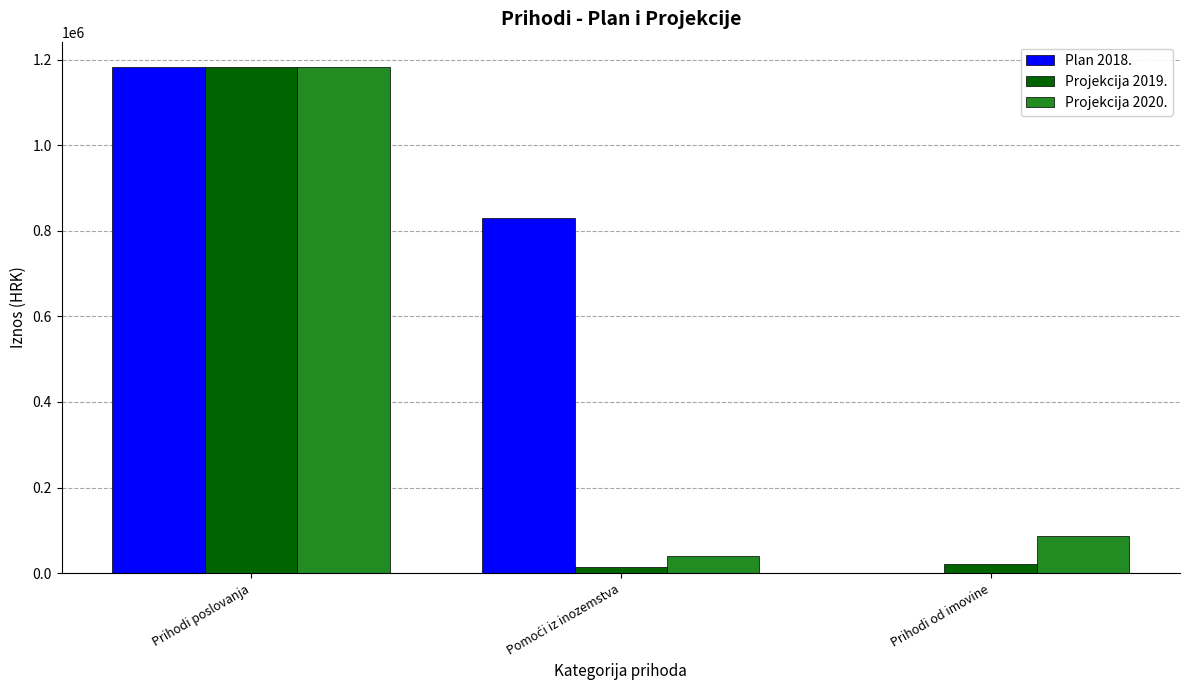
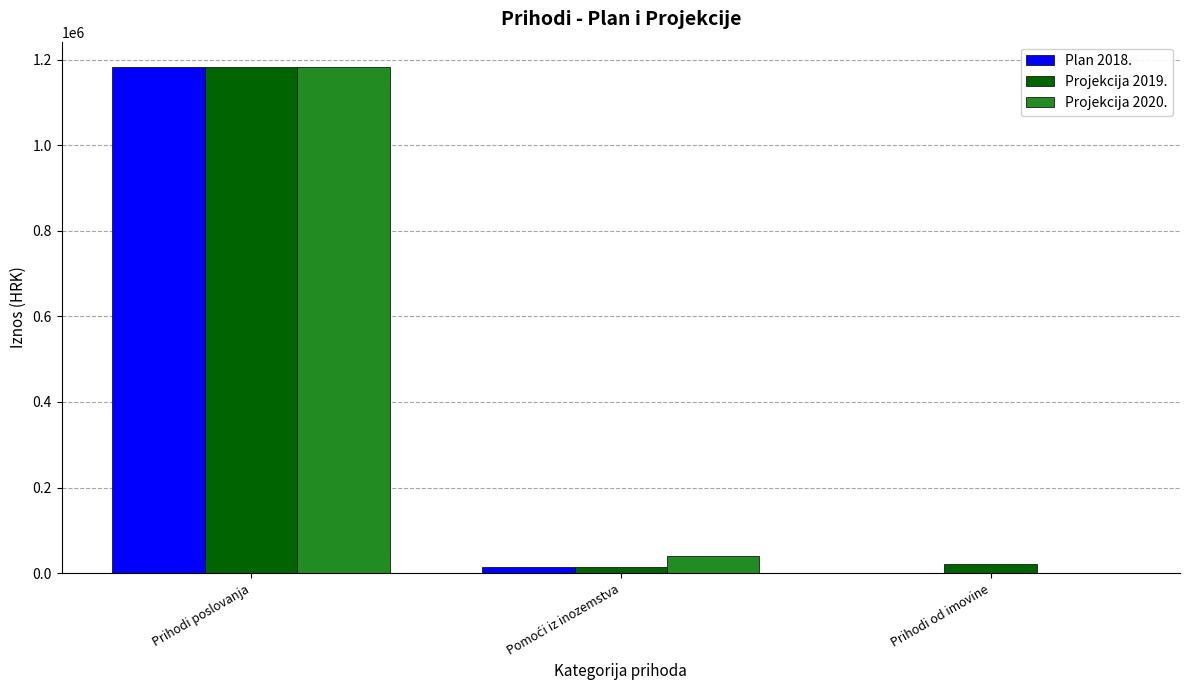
Plan 2018., Pomoći iz inozemstva: 830000 -> 20000
Projekcija 2020., Prihodi od imovine: 90000 -> 0
